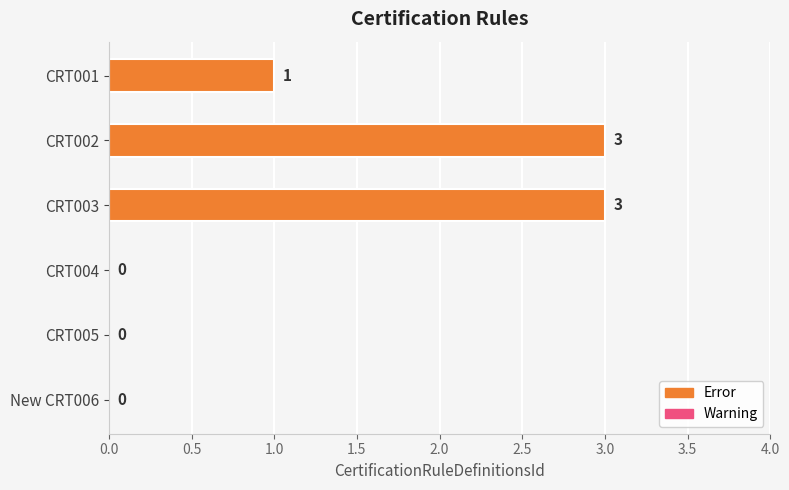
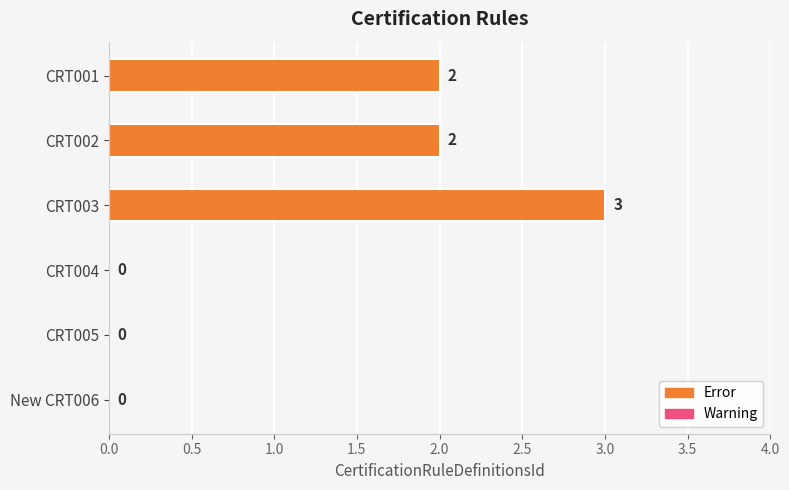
CRT001: 1 -> 2
CRT002: 3 -> 2
